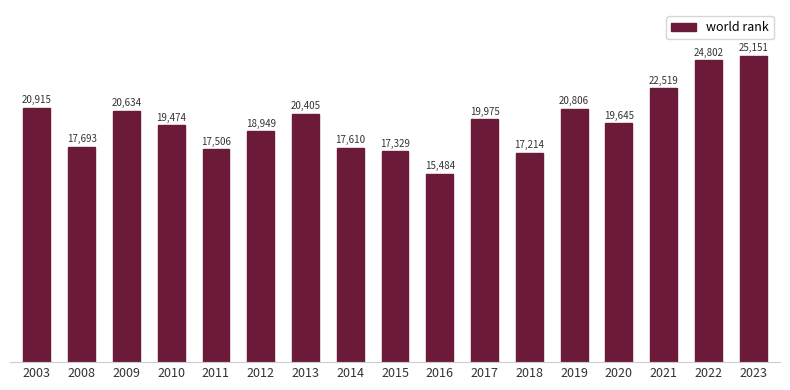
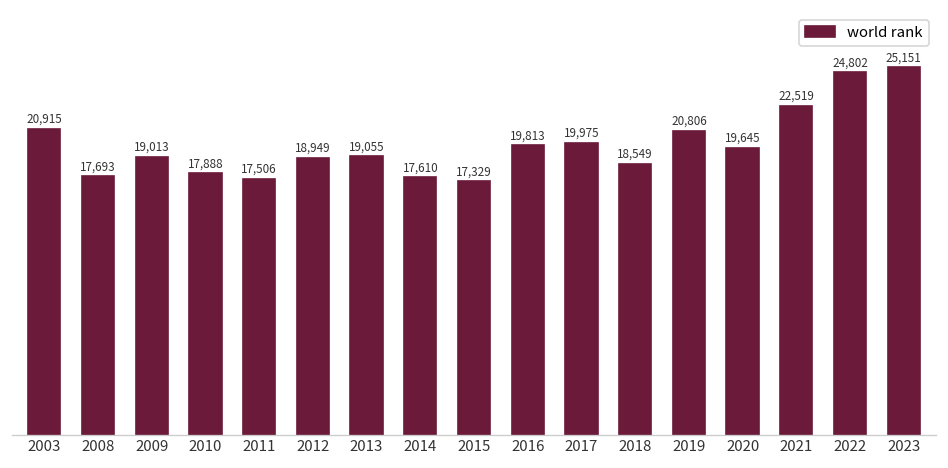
2009: 20,634 -> 19,013
2010: 19,474 -> 17,888
2013: 20,405 -> 19,055
2016: 15,484 -> 19,813
2018: 17,214 -> 18,549
